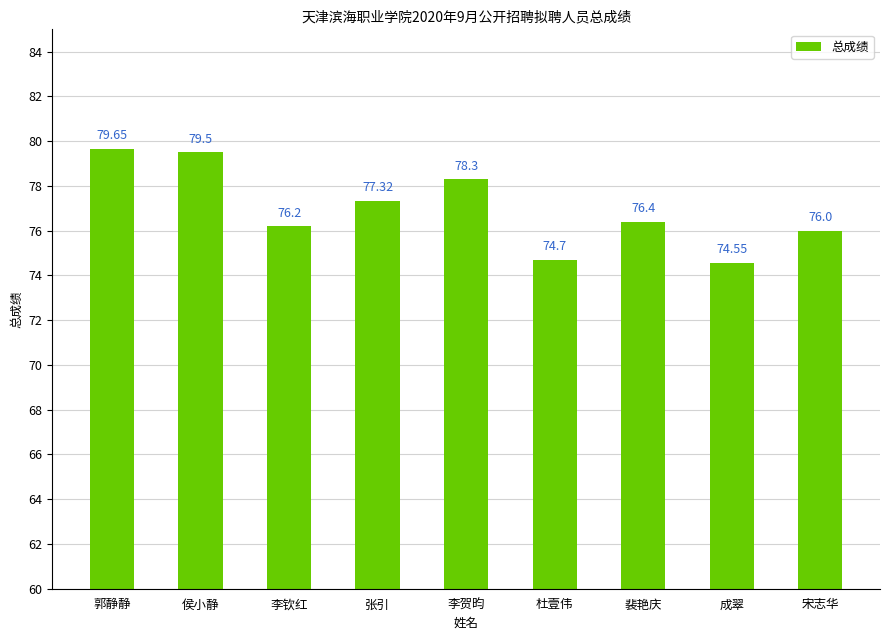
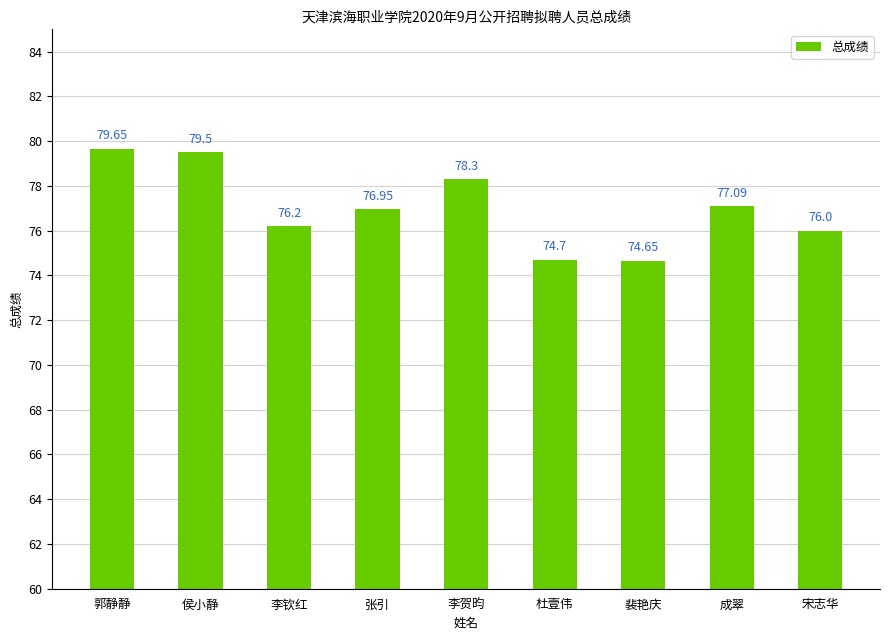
张引: 77.32 -> 76.95
裴艳庆: 76.4 -> 74.65
成翠: 74.55 -> 77.09
